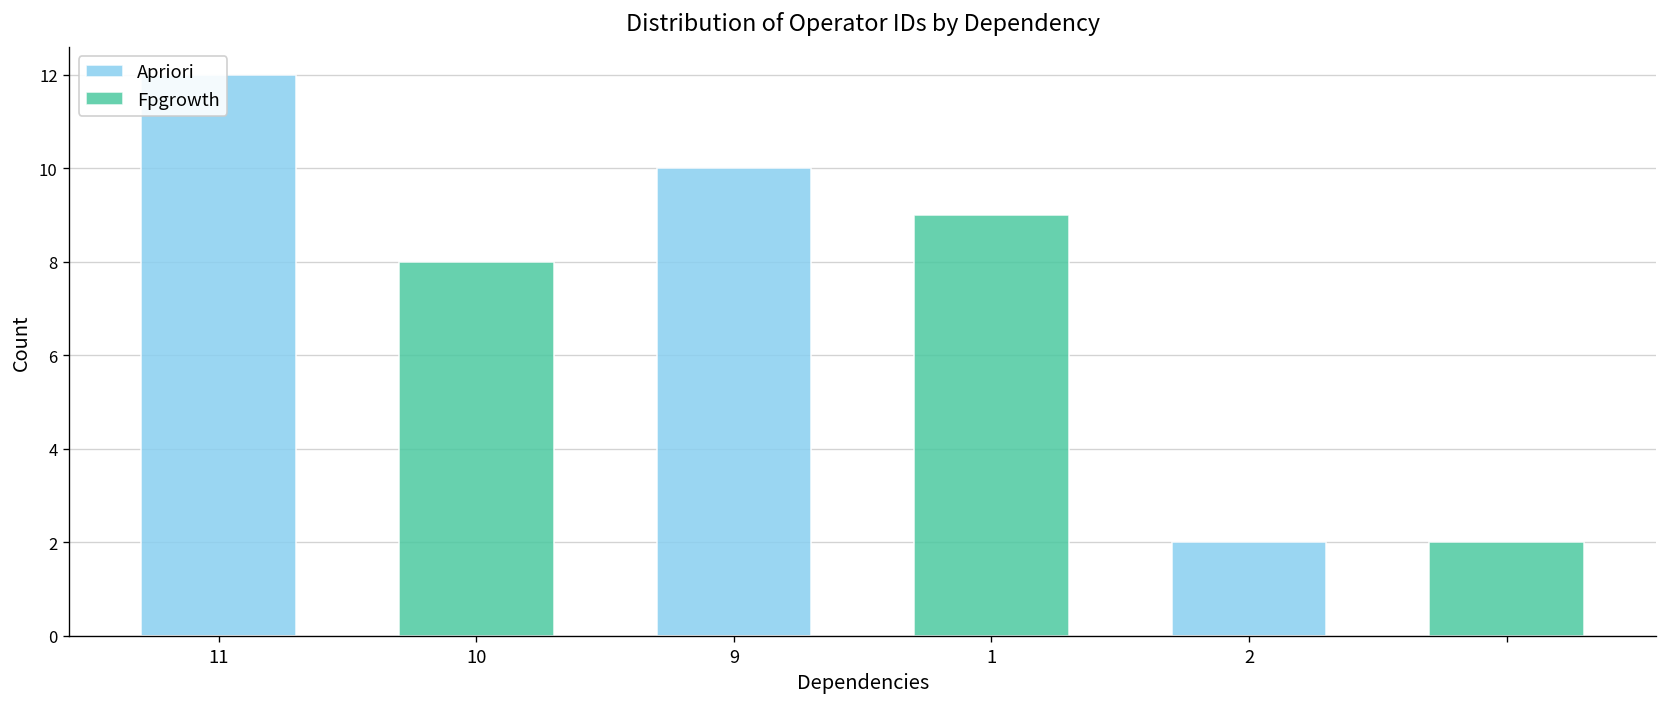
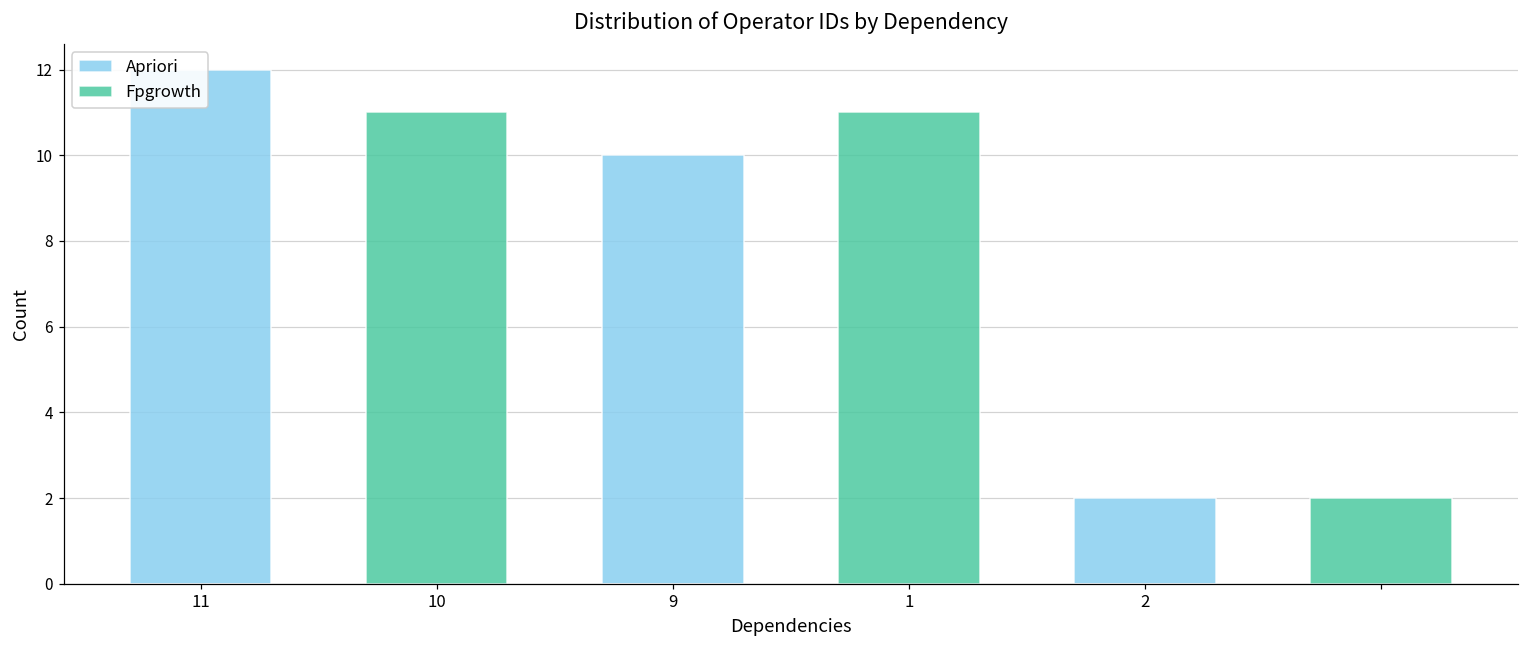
Fpgrowth, 10: 8 -> 11
Fpgrowth, 1: 9 -> 11
